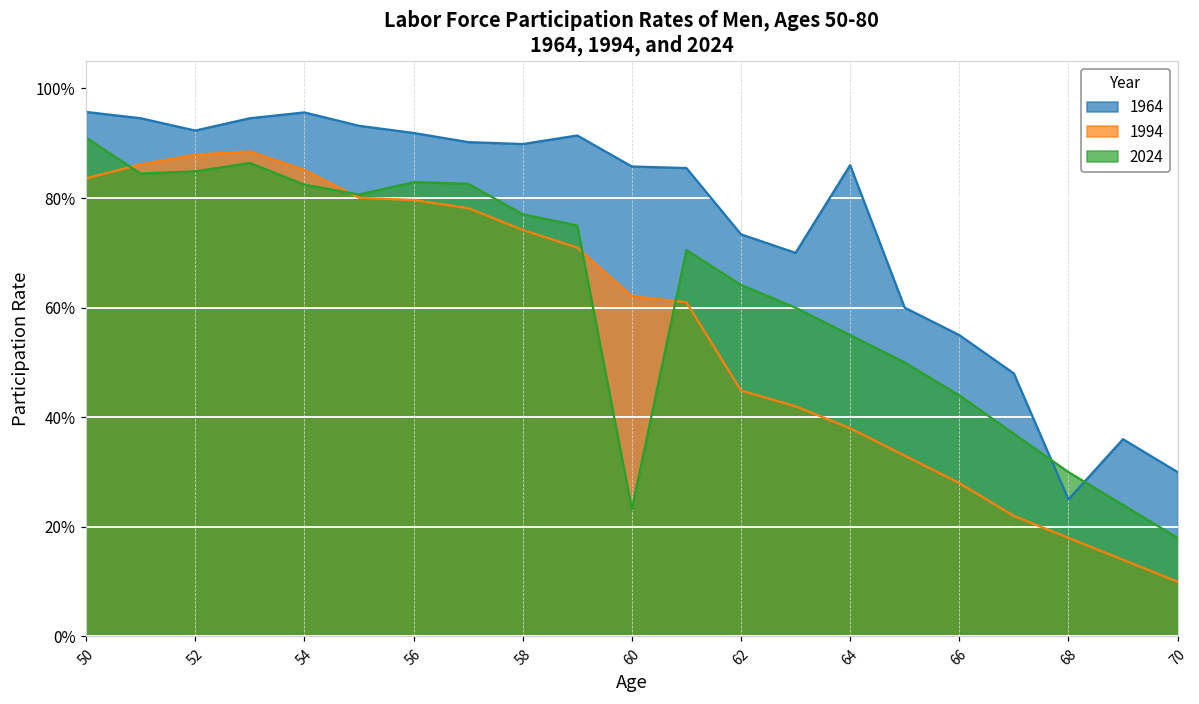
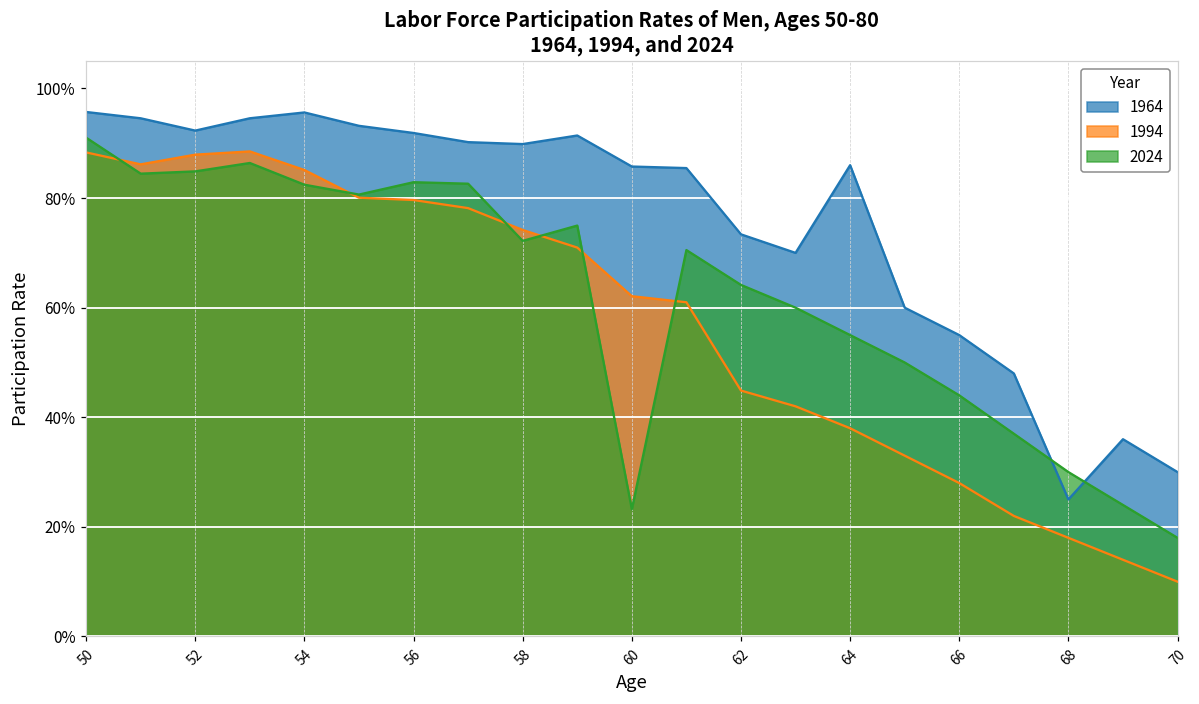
1994, 50: 84% -> 88%
2024, 58: 77% -> 72%
